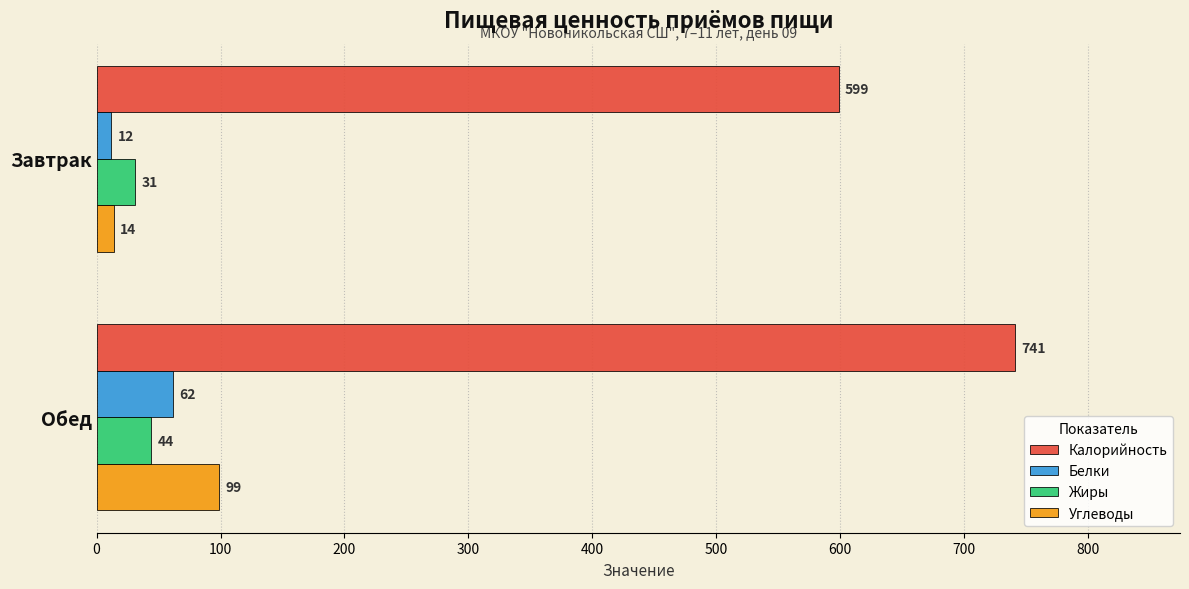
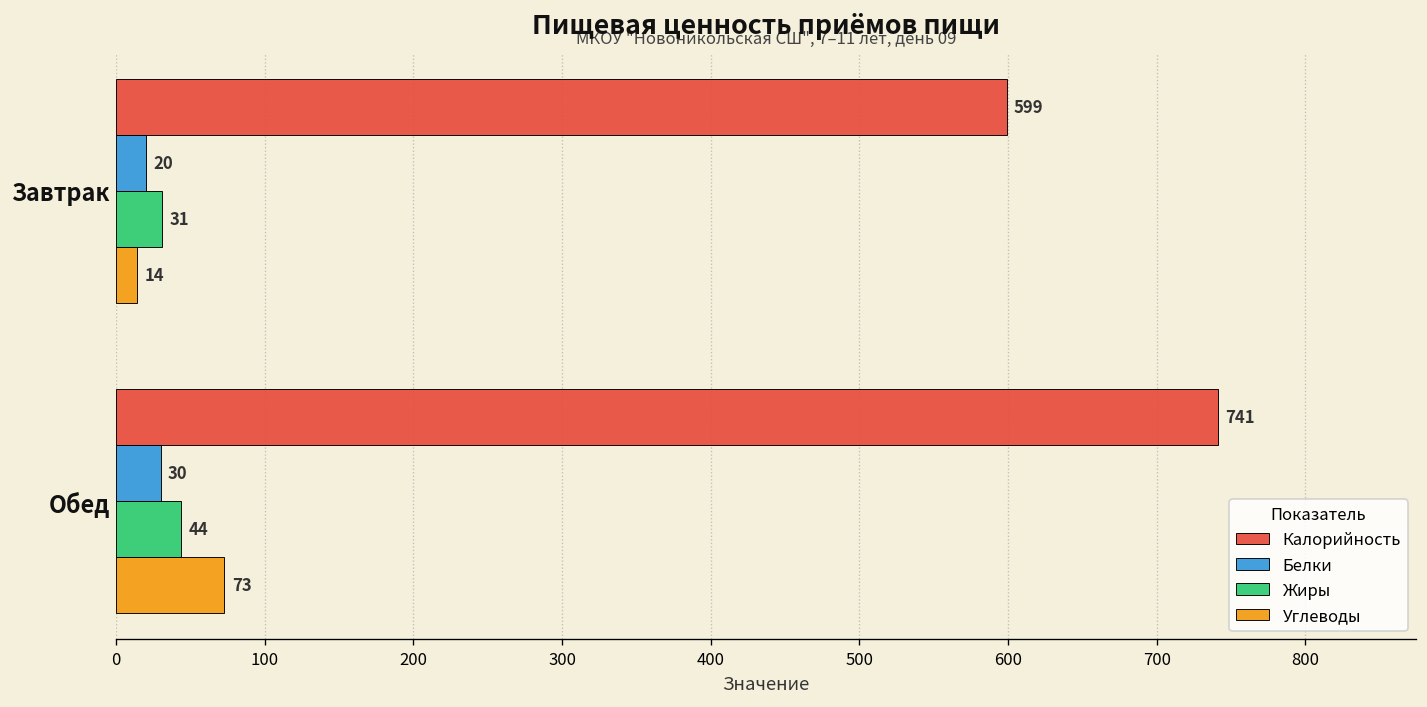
Белки, Завтрак: 12 -> 20
Белки, Обед: 62 -> 30
Углеводы, Обед: 99 -> 73
